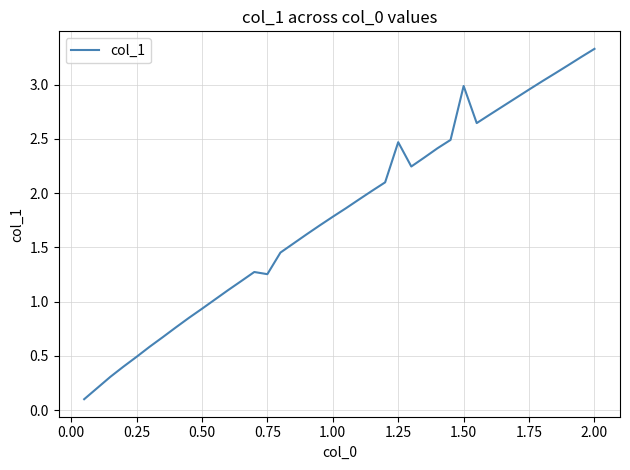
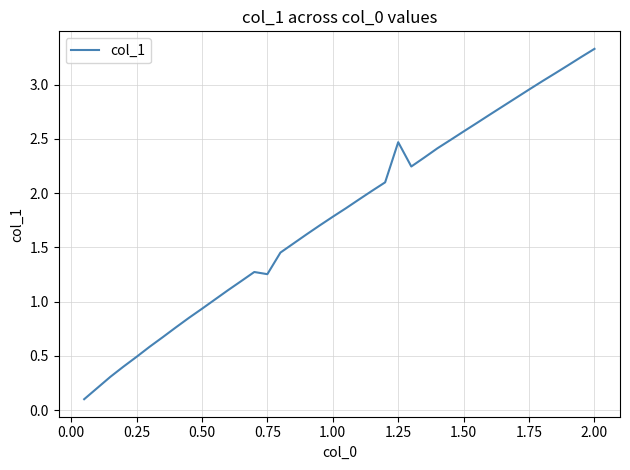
1.50: 2.99 -> 2.57
